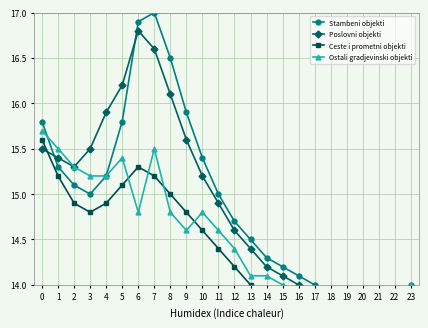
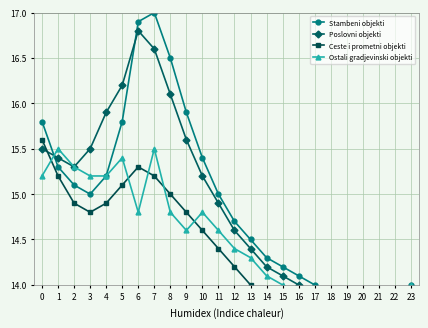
Ostali gradjevinski objekti, 0: 15.7 -> 15.2
Ostali gradjevinski objekti, 13: 14.1 -> 14.3
